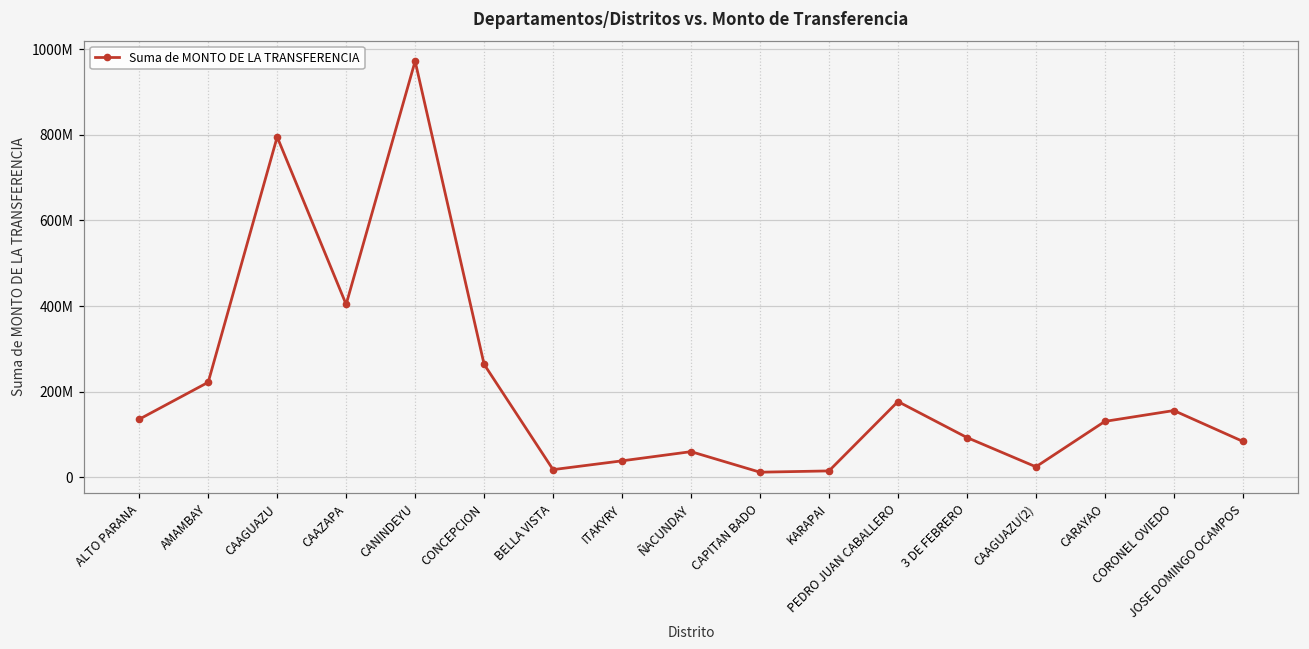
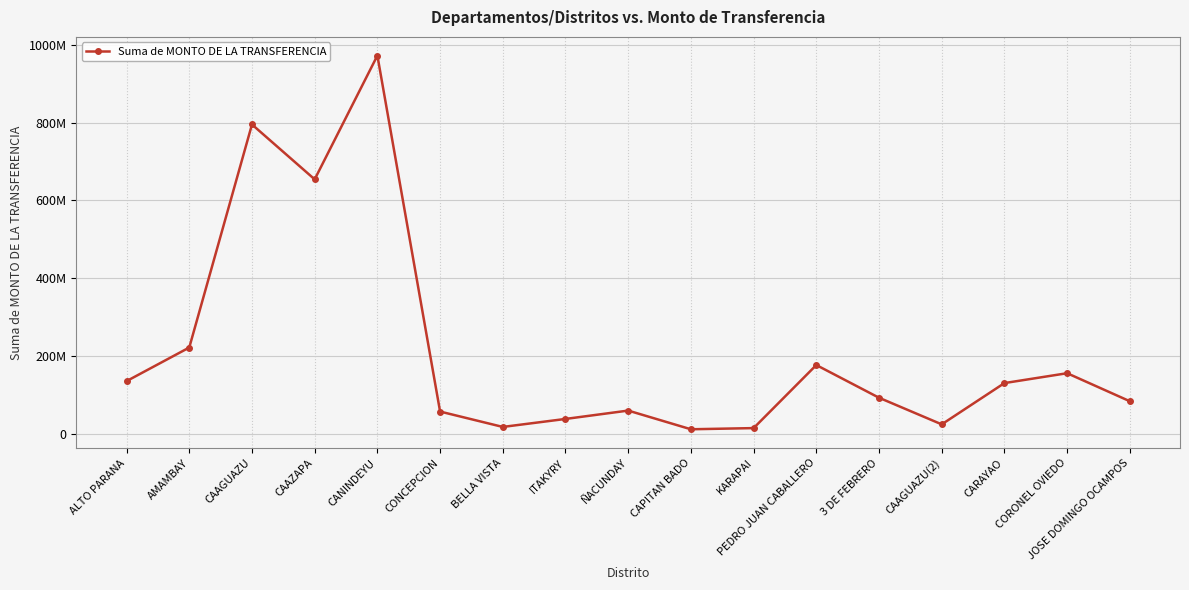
CAAZAPA: 400000000 -> 650000000
CONCEPCION: 260000000 -> 60000000
